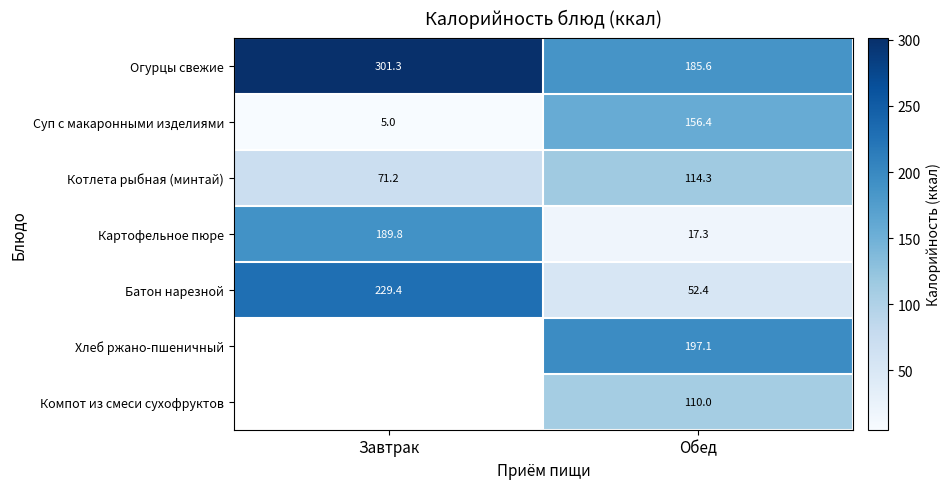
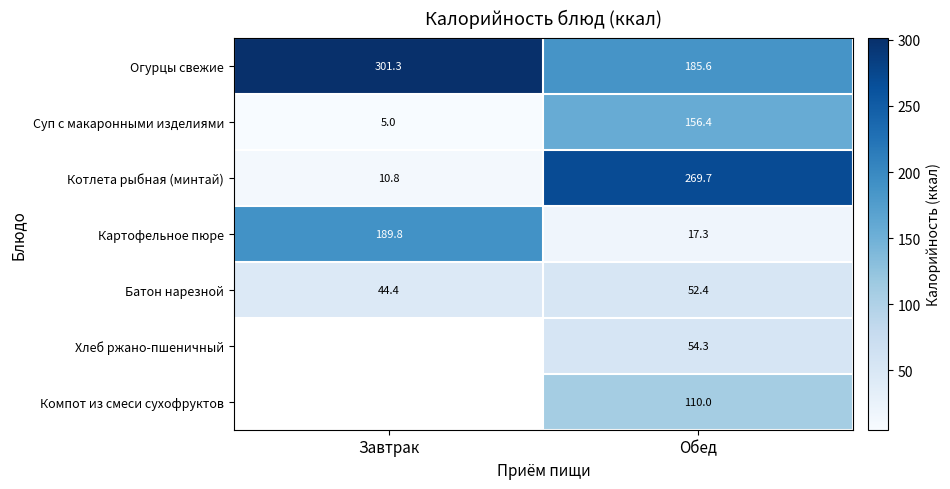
Котлета рыбная (минтай), Завтрак: 71.2 -> 10.8
Котлета рыбная (минтай), Обед: 114.3 -> 269.7
Батон нарезной, Завтрак: 229.4 -> 44.4
Хлеб ржано-пшеничный, Обед: 197.1 -> 54.3
